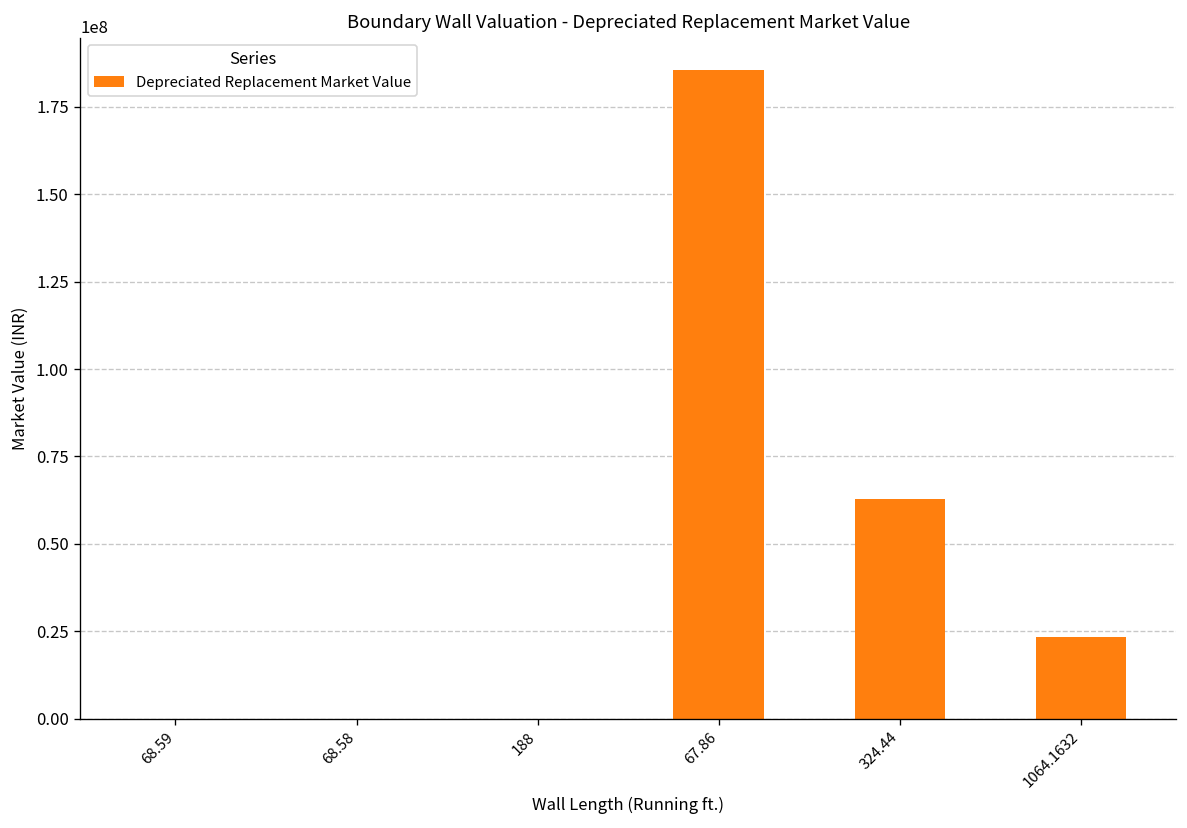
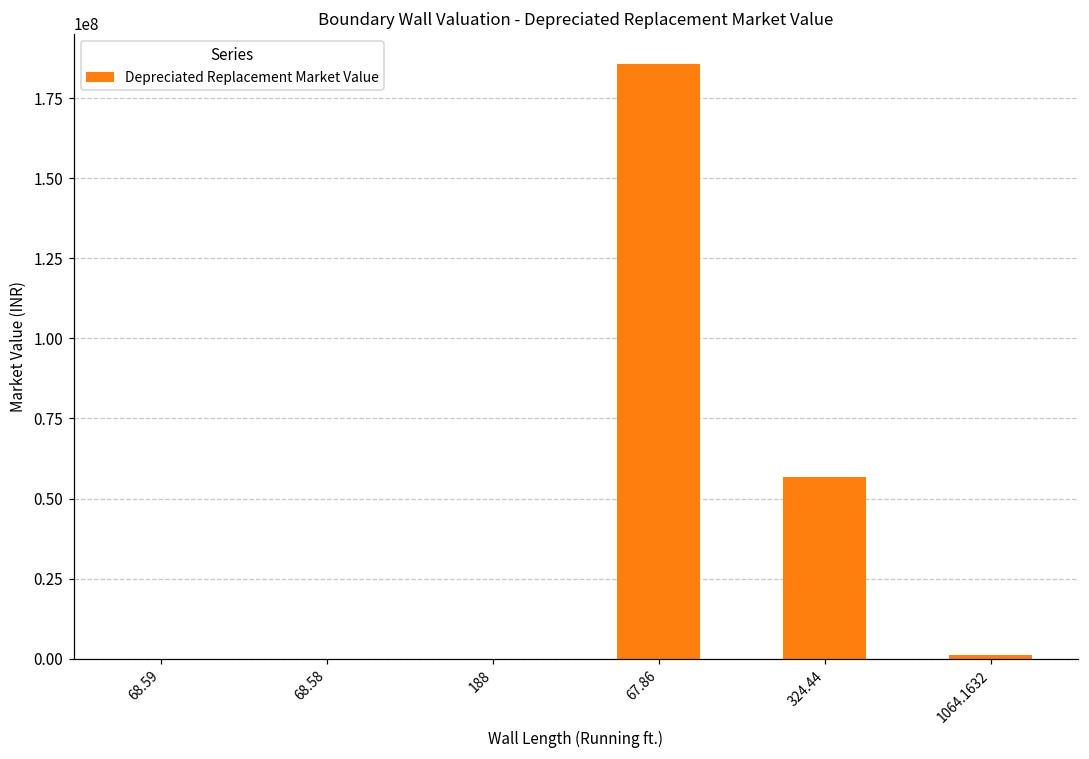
324.44: 63000000 -> 57000000
1064.1632: 23000000 -> 1000000
